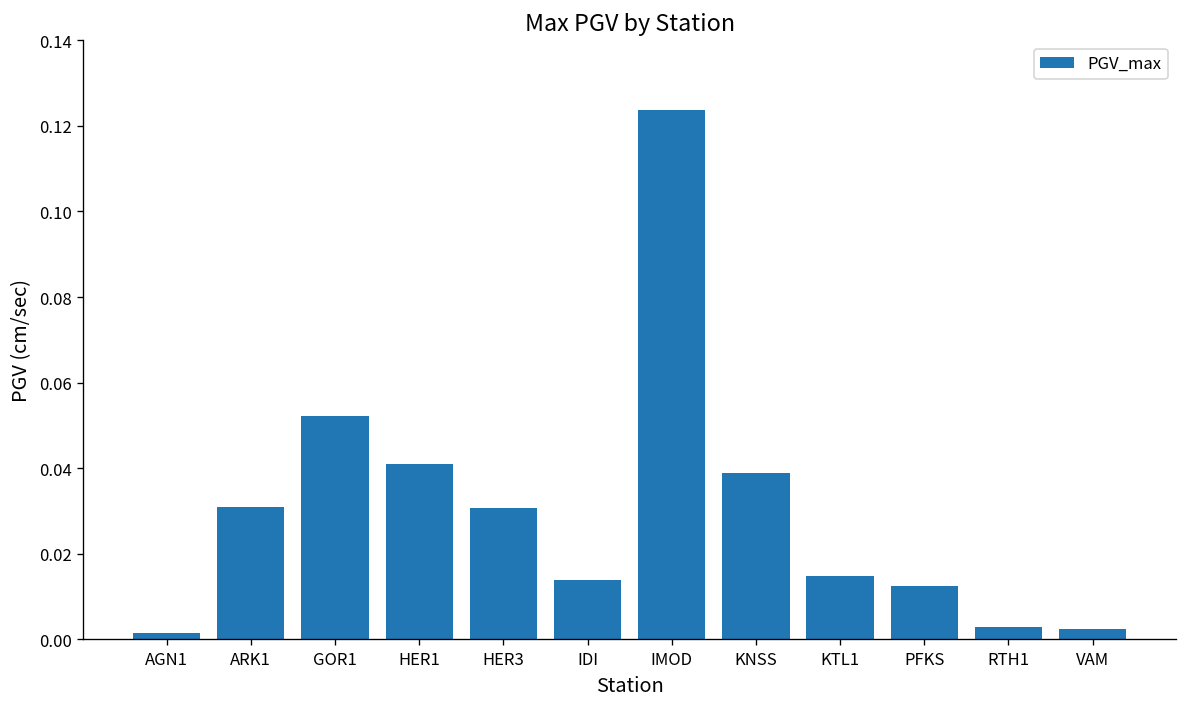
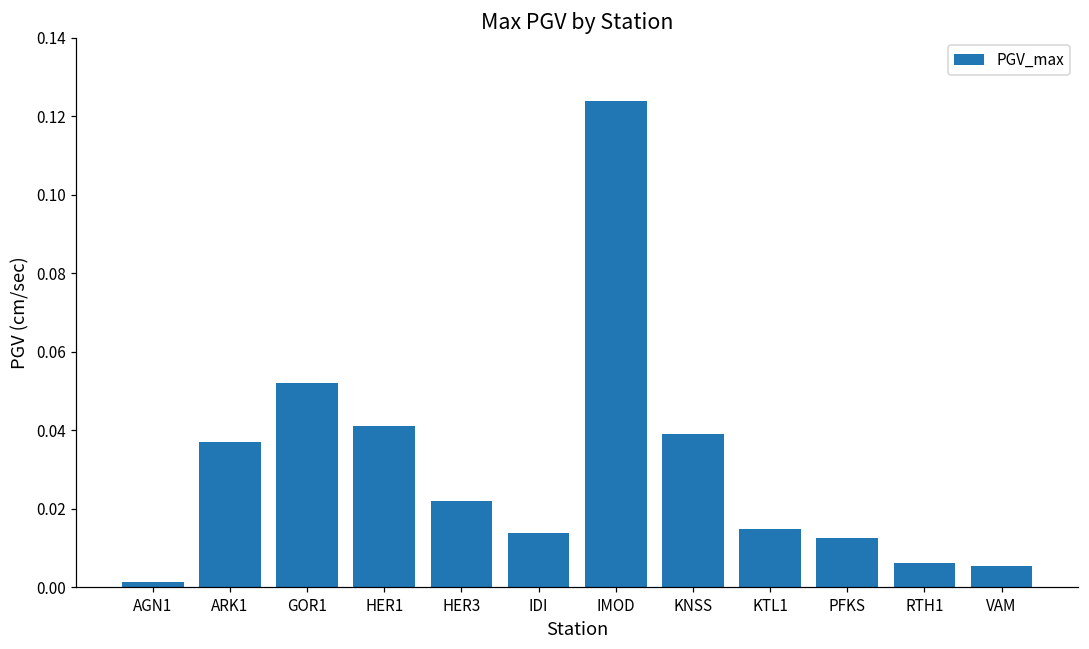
ARK1: 0.031 -> 0.037
HER3: 0.031 -> 0.022
RTH1: 0.003 -> 0.006
VAM: 0.003 -> 0.006
